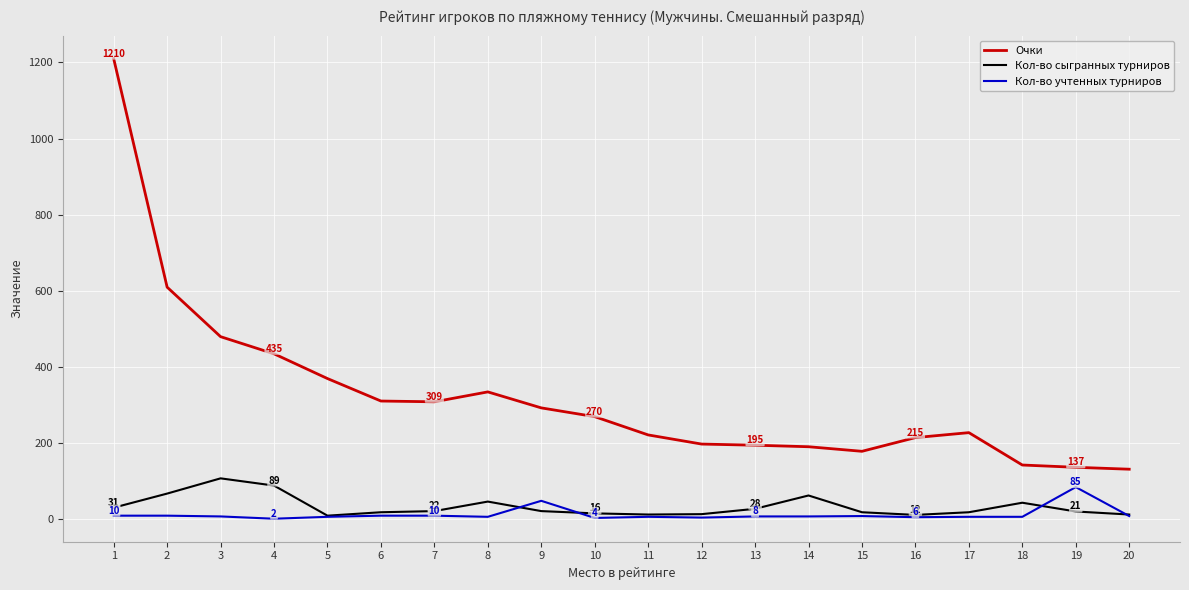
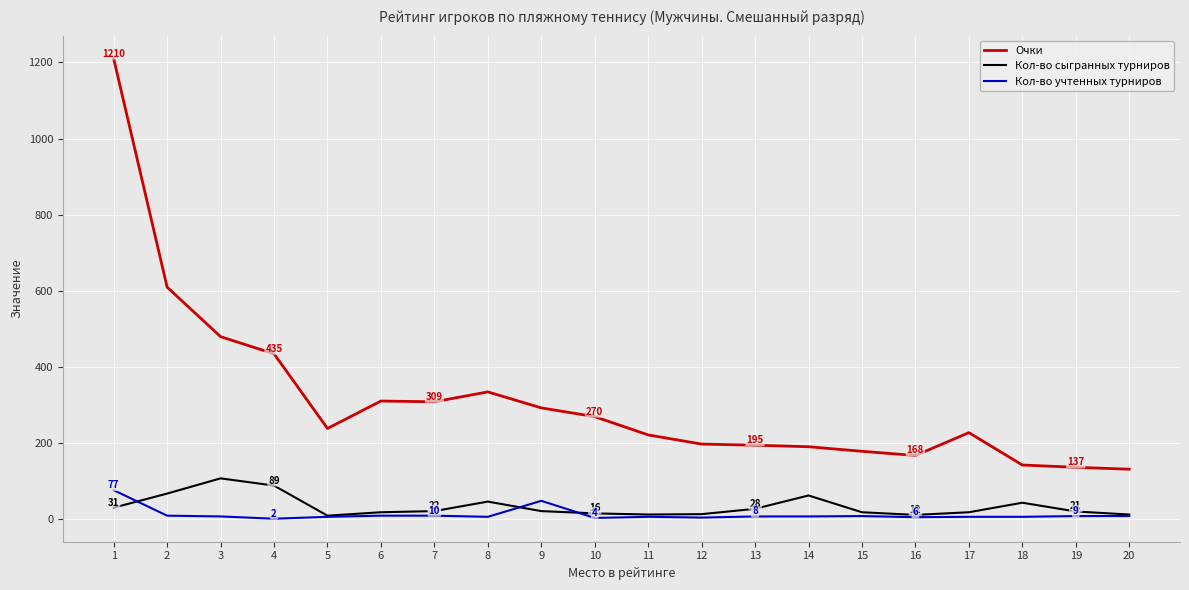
Кол-во учтенных турниров, 1: 10 -> 77
Очки, 5: 370 -> 240
Очки, 16: 215 -> 168
Кол-во учтенных турниров, 19: 85 -> 9
